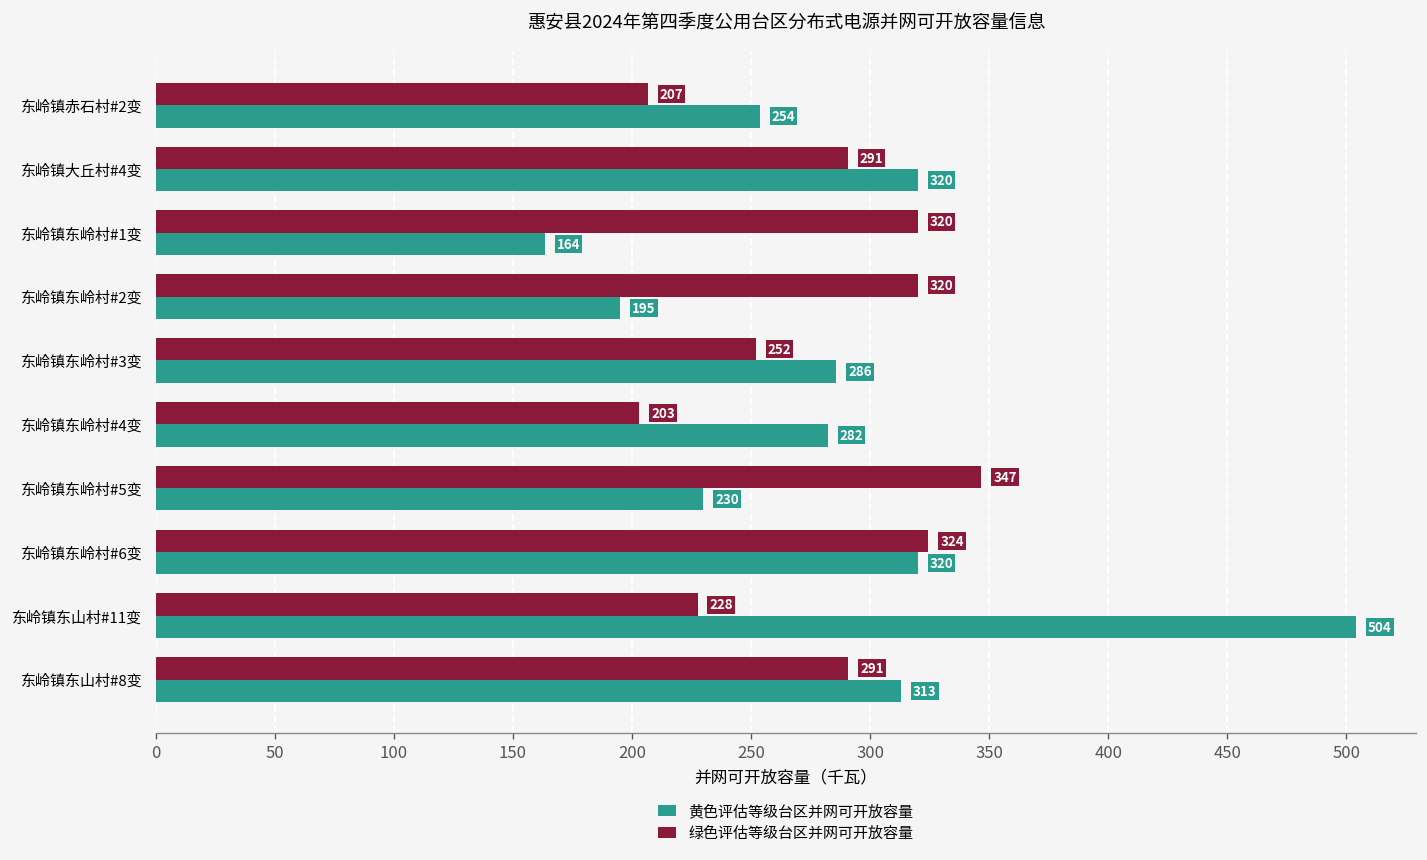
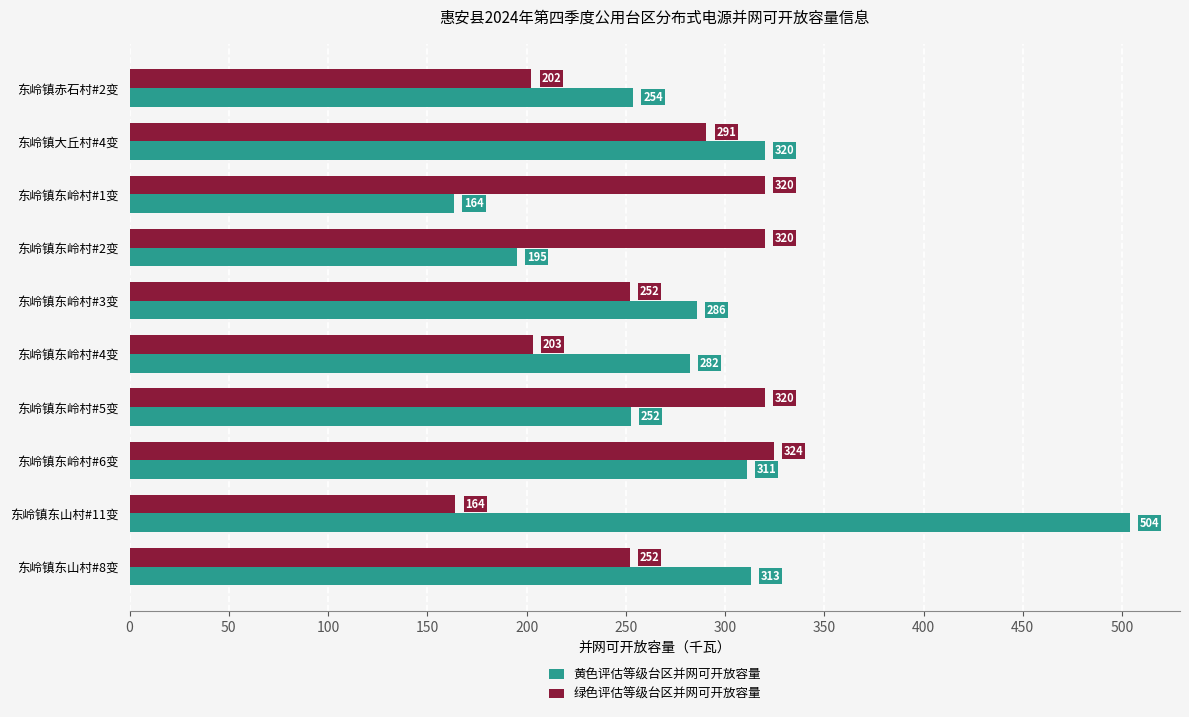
绿色评估等级台区并网可开放容量, 东岭镇赤石村#2变: 207 -> 202
绿色评估等级台区并网可开放容量, 东岭镇东岭村#5变: 347 -> 320
黄色评估等级台区并网可开放容量, 东岭镇东岭村#5变: 230 -> 252
黄色评估等级台区并网可开放容量, 东岭镇东岭村#6变: 320 -> 311
绿色评估等级台区并网可开放容量, 东岭镇东山村#11变: 228 -> 164
绿色评估等级台区并网可开放容量, 东岭镇东山村#8变: 291 -> 252
